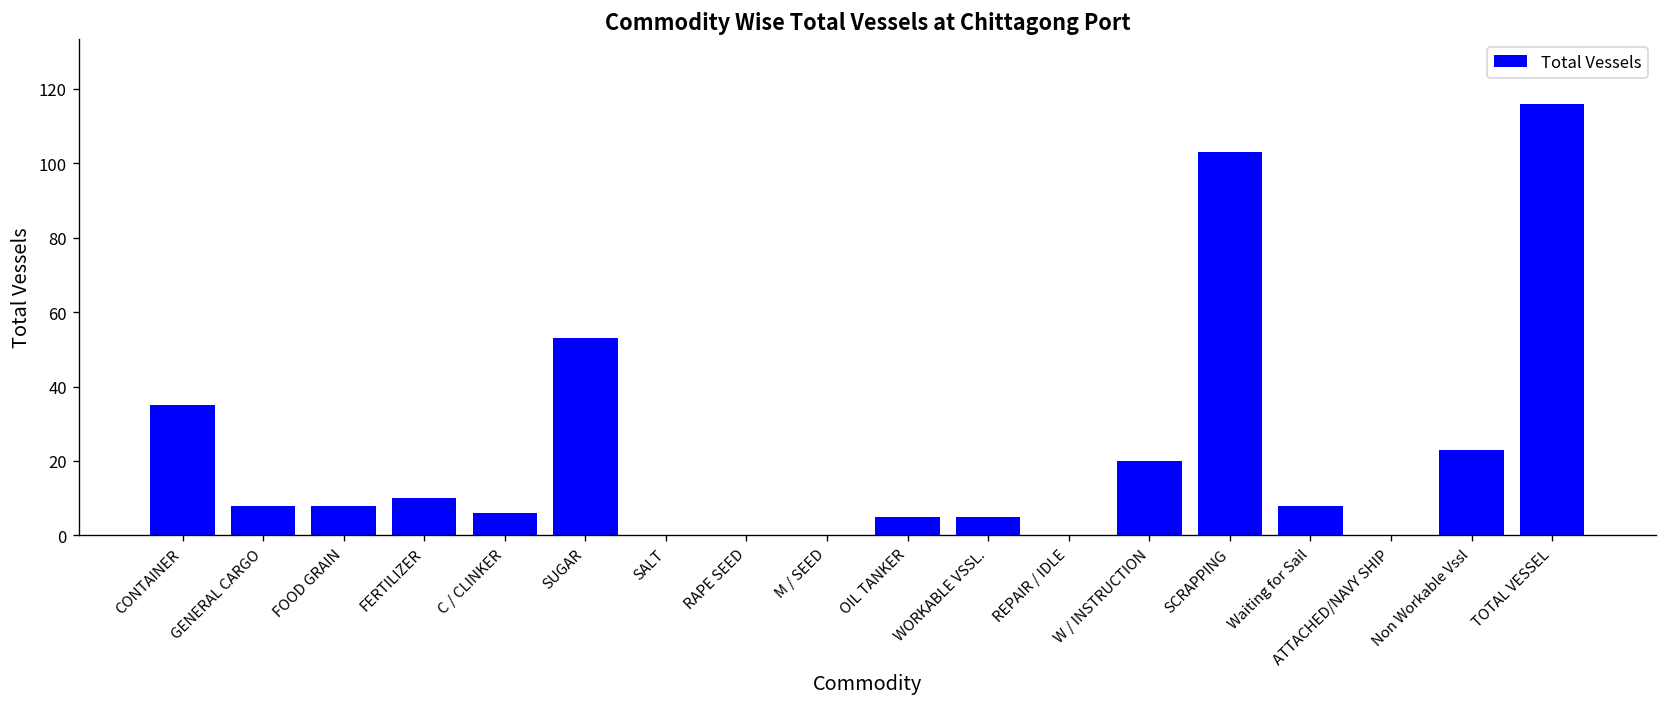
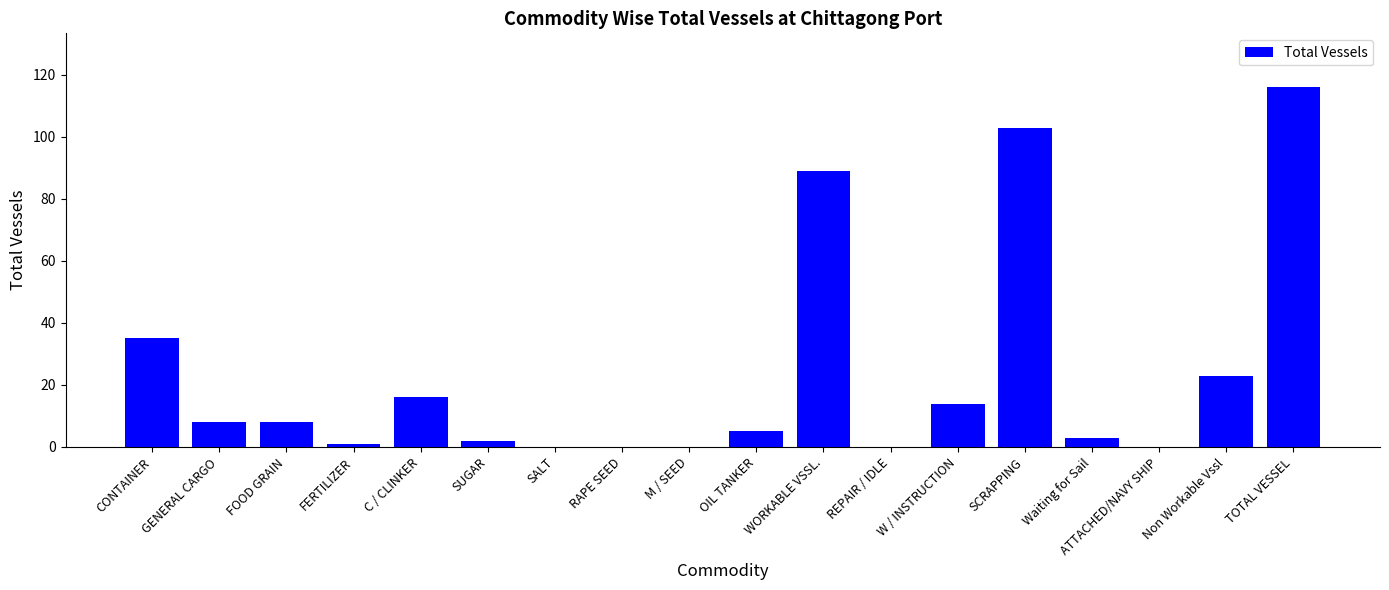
FERTILIZER: 10 -> 1
C / CLINKER: 6 -> 16
SUGAR: 53 -> 2
WORKABLE VSSL.: 5 -> 89
W / INSTRUCTION: 20 -> 14
Waiting for Sail: 8 -> 3
